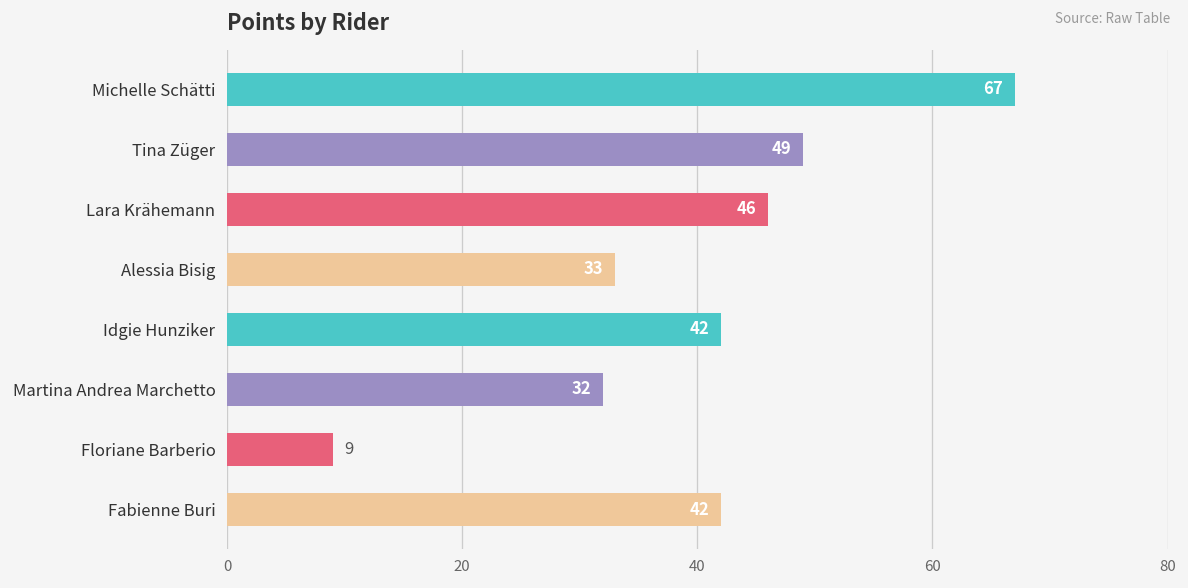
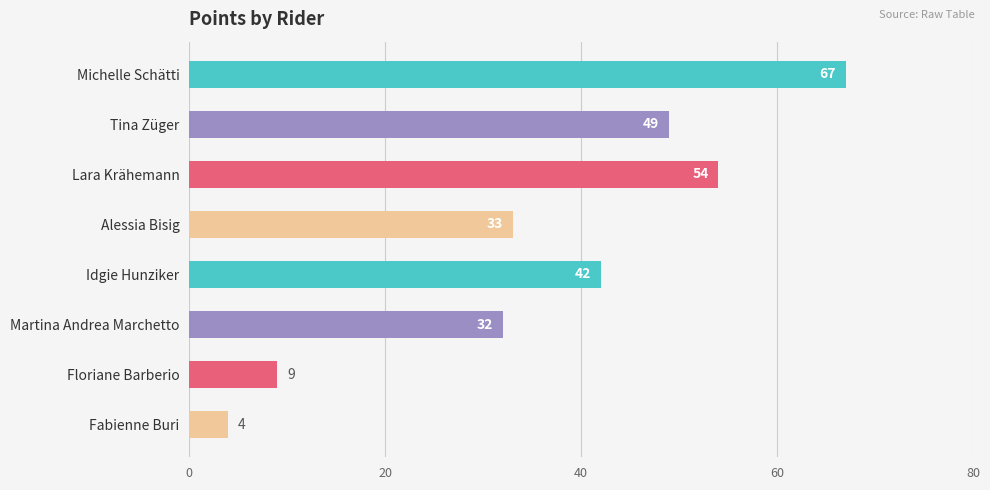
Lara Krähemann: 46 -> 54
Fabienne Buri: 42 -> 4
